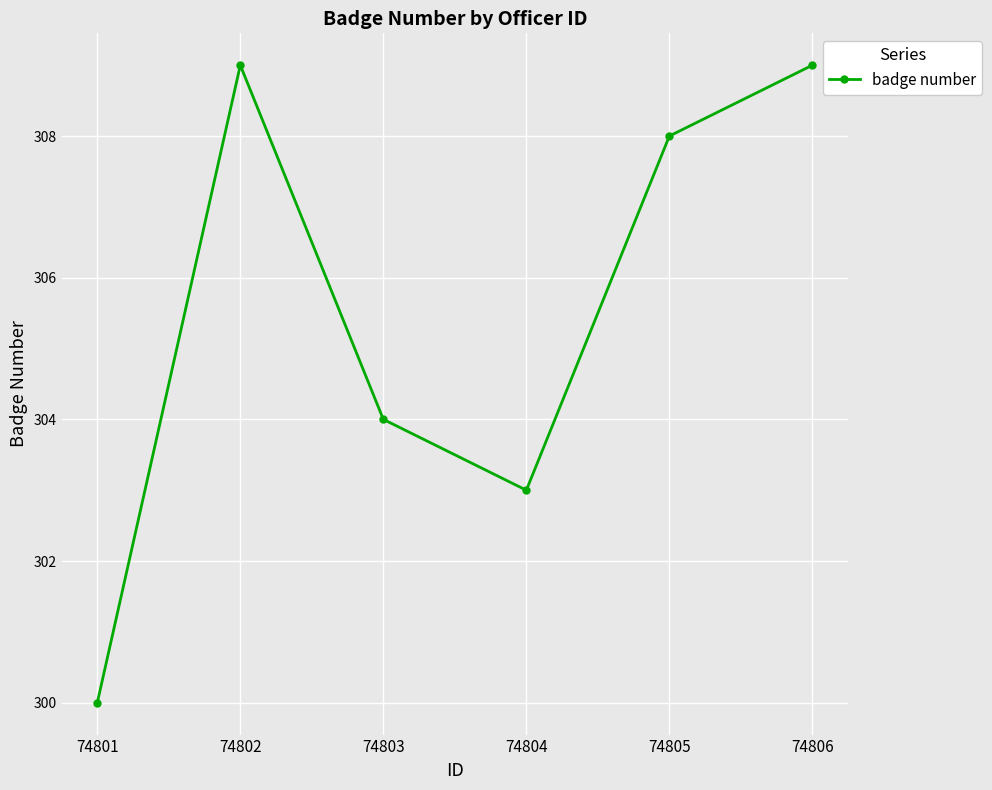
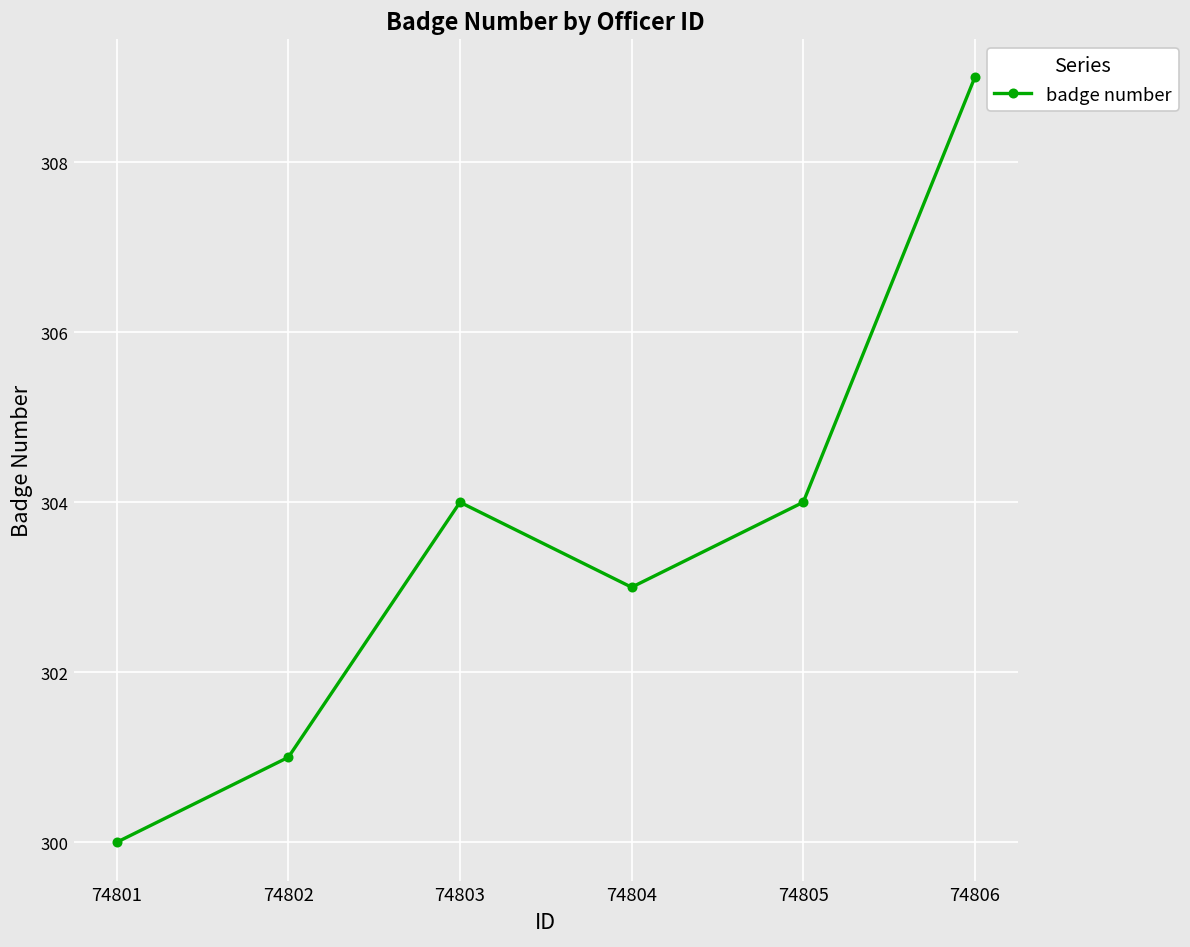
74802: 309 -> 301
74805: 308 -> 304
